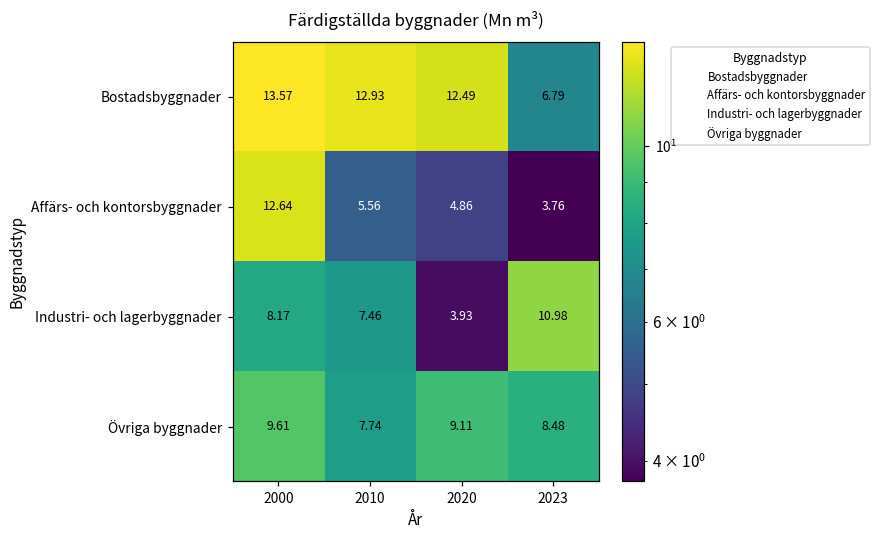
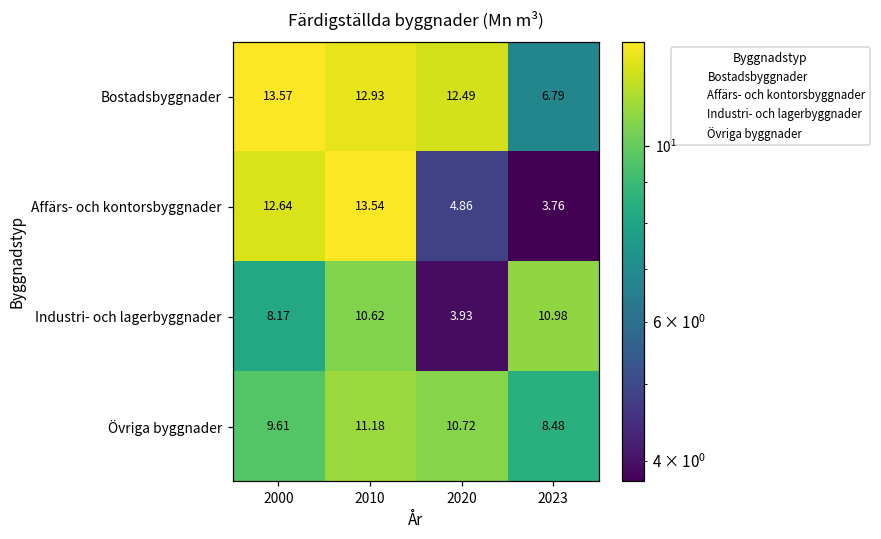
Affärs- och kontorsbyggnader, 2010: 5.56 -> 13.54
Industri- och lagerbyggnader, 2010: 7.46 -> 10.62
Övriga byggnader, 2010: 7.74 -> 11.18
Övriga byggnader, 2020: 9.11 -> 10.72
